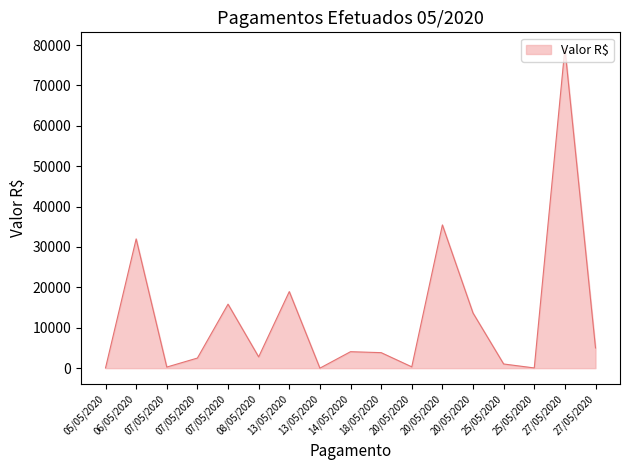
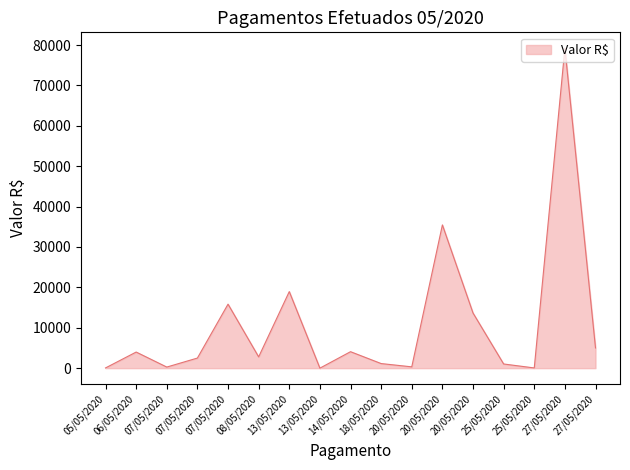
06/05/2020: 32000 -> 4000
18/05/2020: 4000 -> 1000
